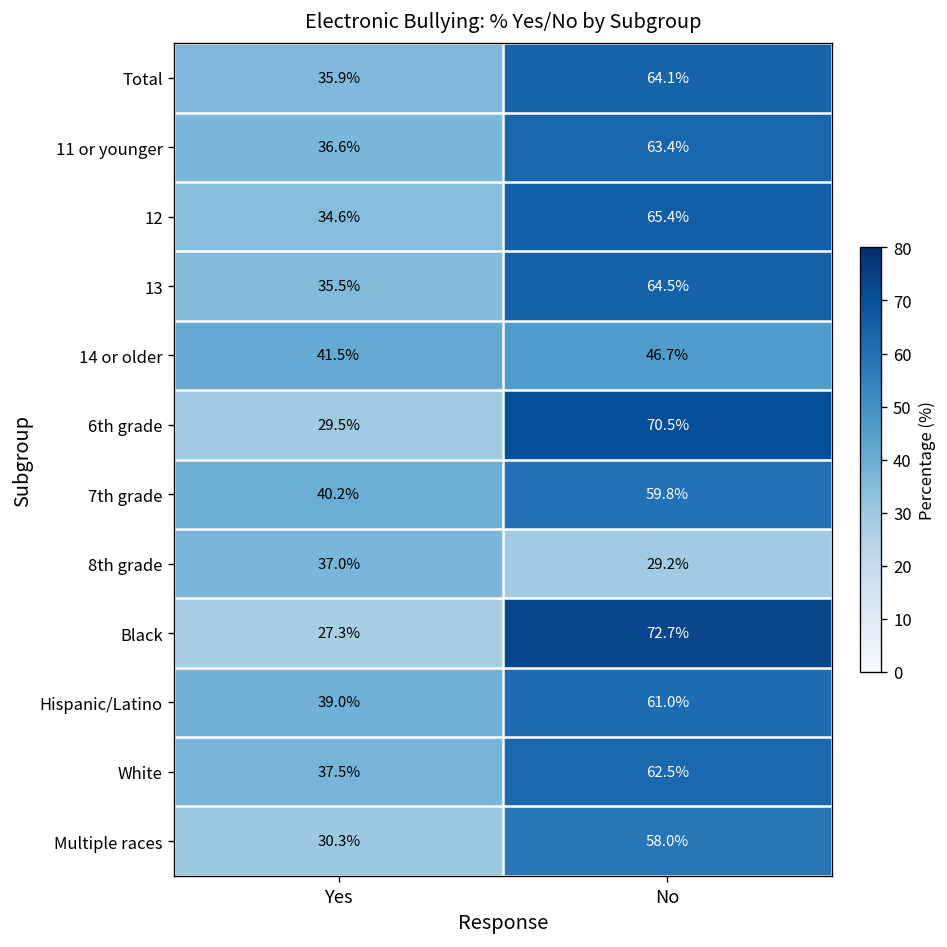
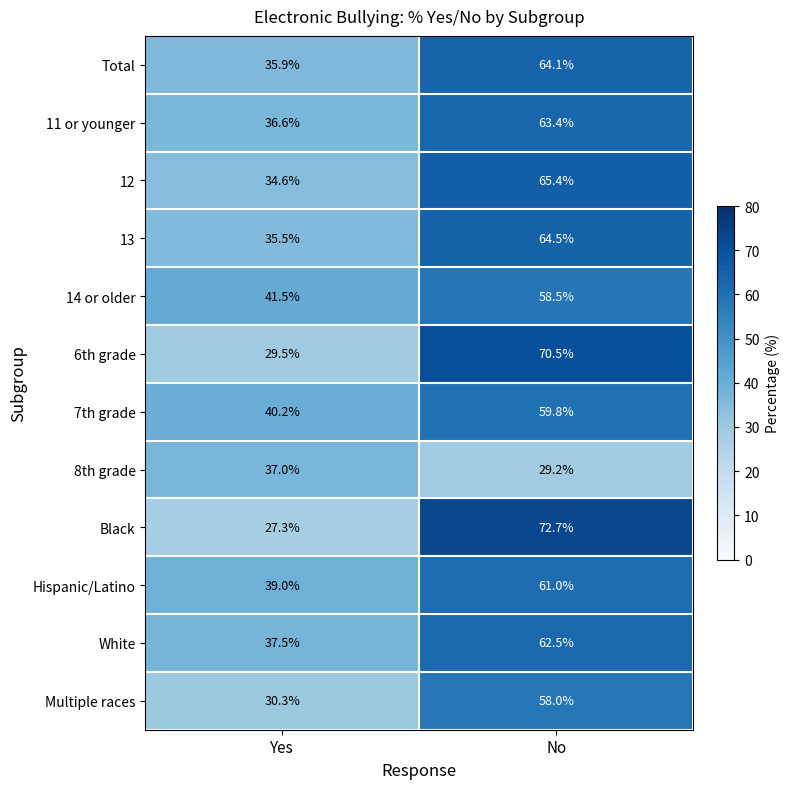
14 or older, No: 46.7% -> 58.5%
